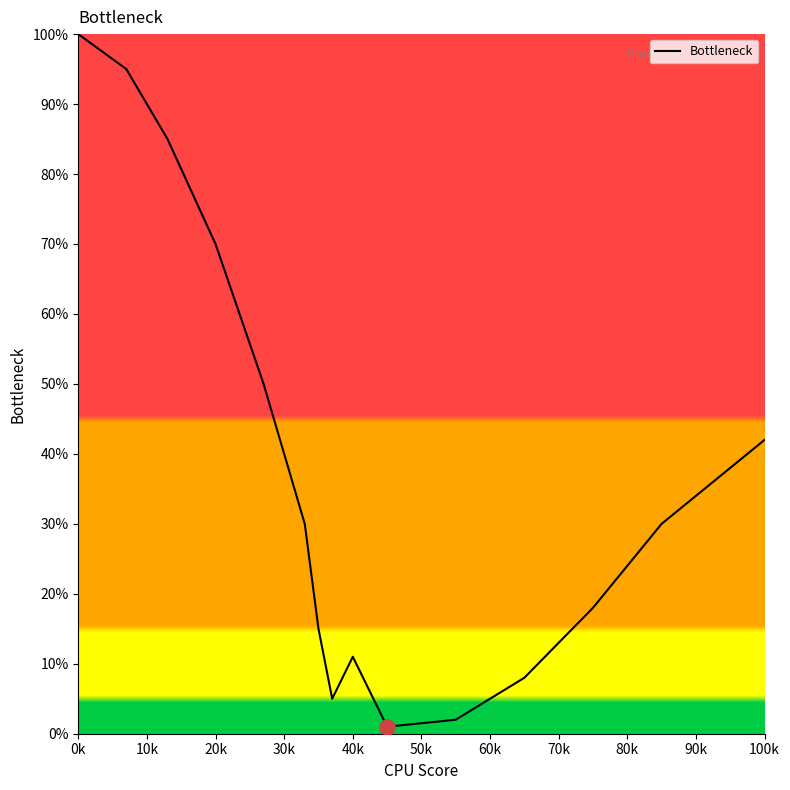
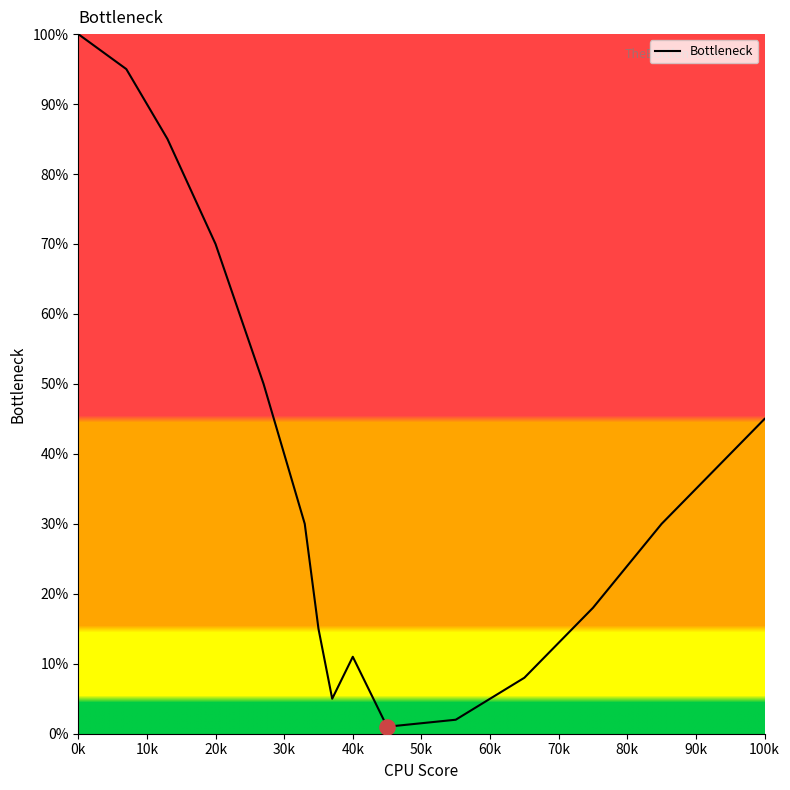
Bottleneck, 100k: 42% -> 45%
